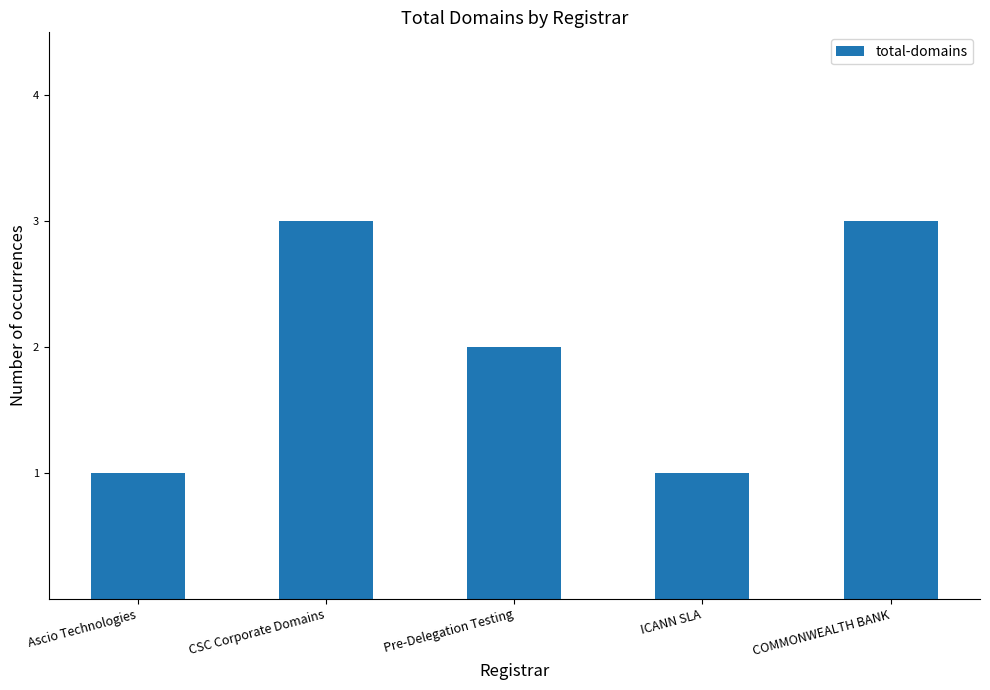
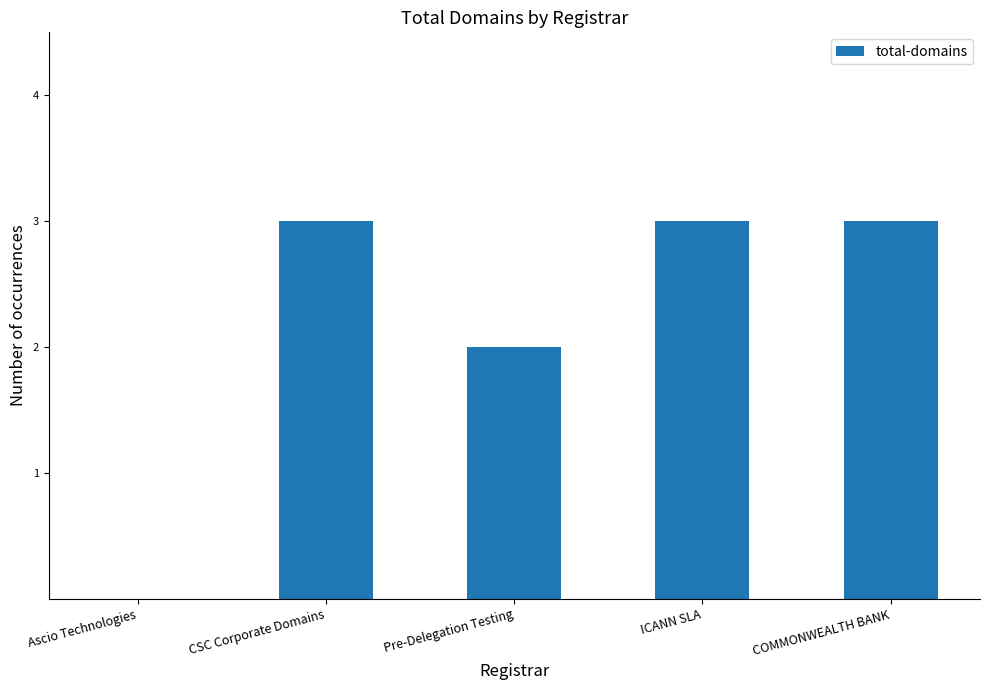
Ascio Technologies: 1 -> 0
ICANN SLA: 1 -> 3
